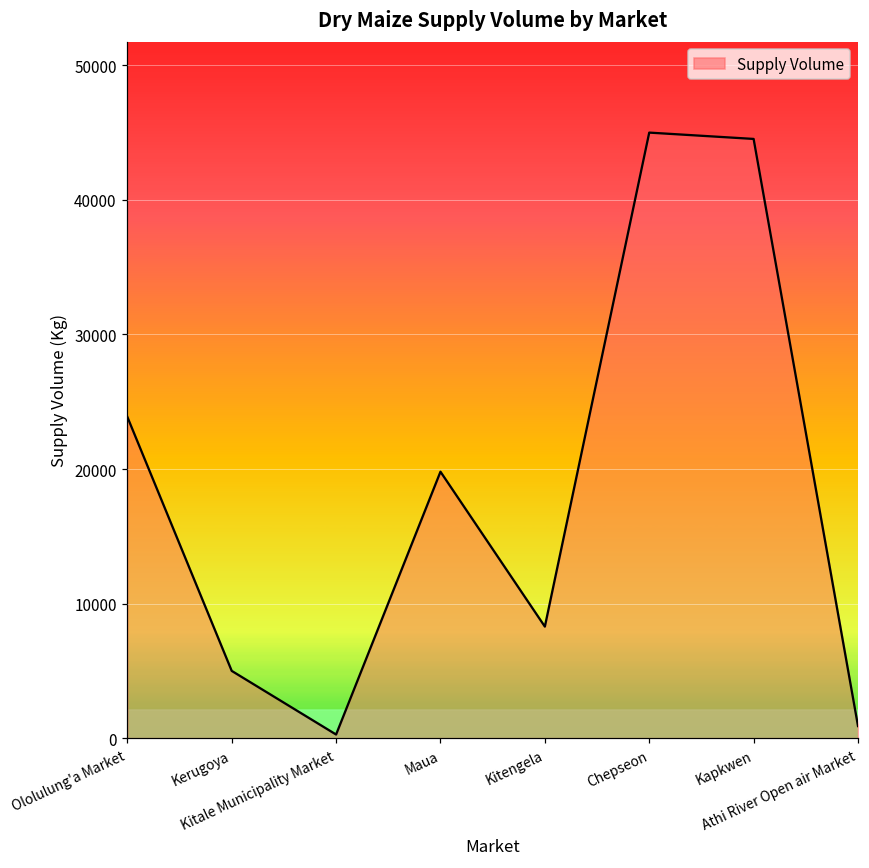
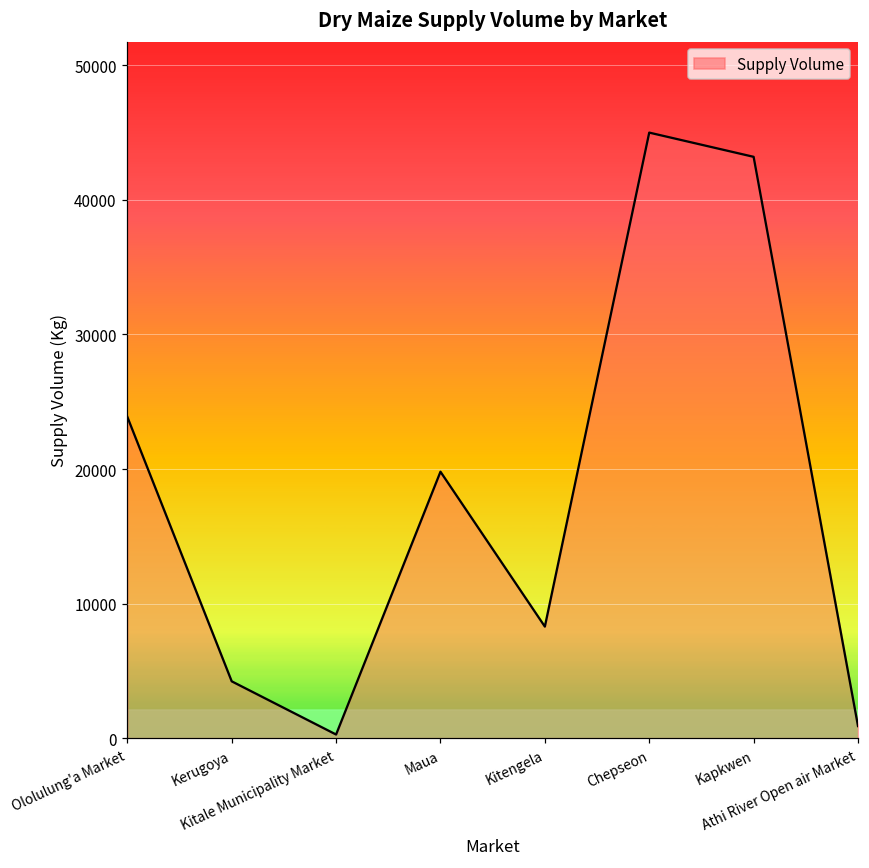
Kerugoya: 5000 -> 4200
Kapkwen: 44500 -> 43200
